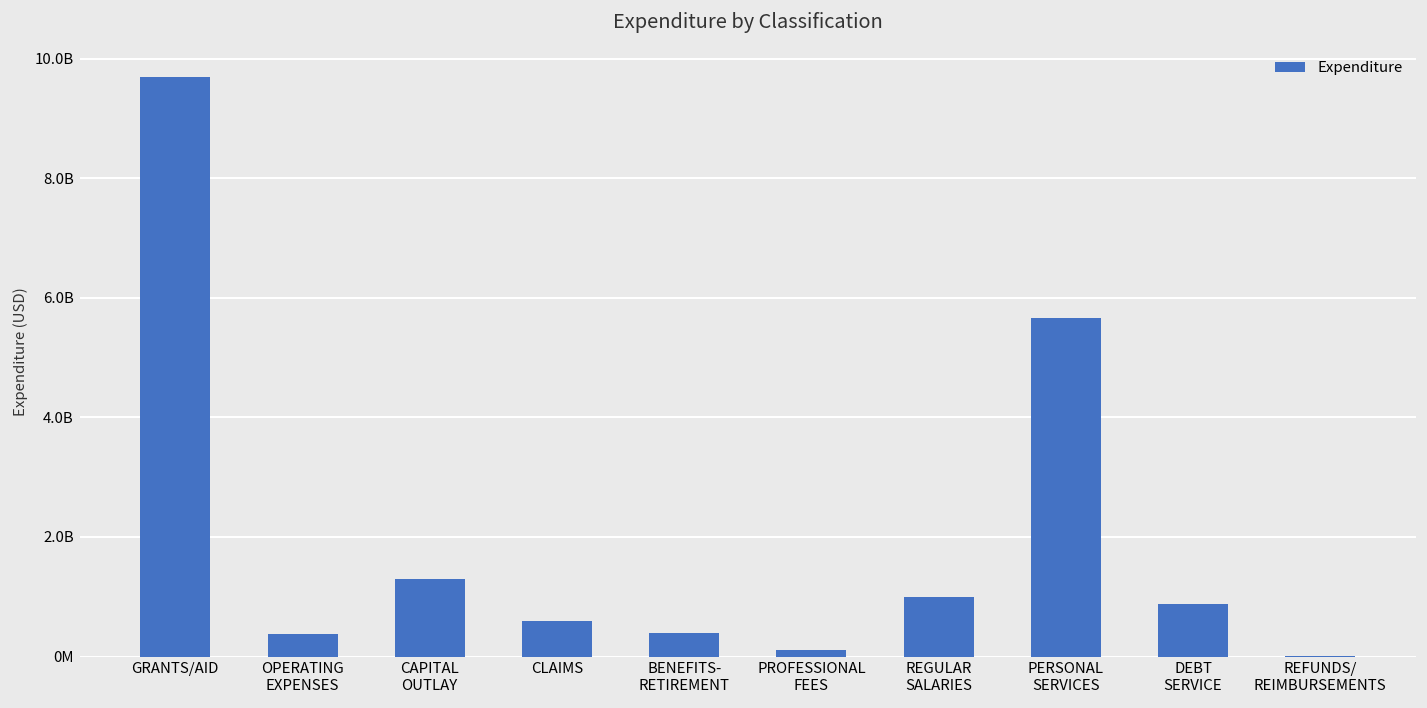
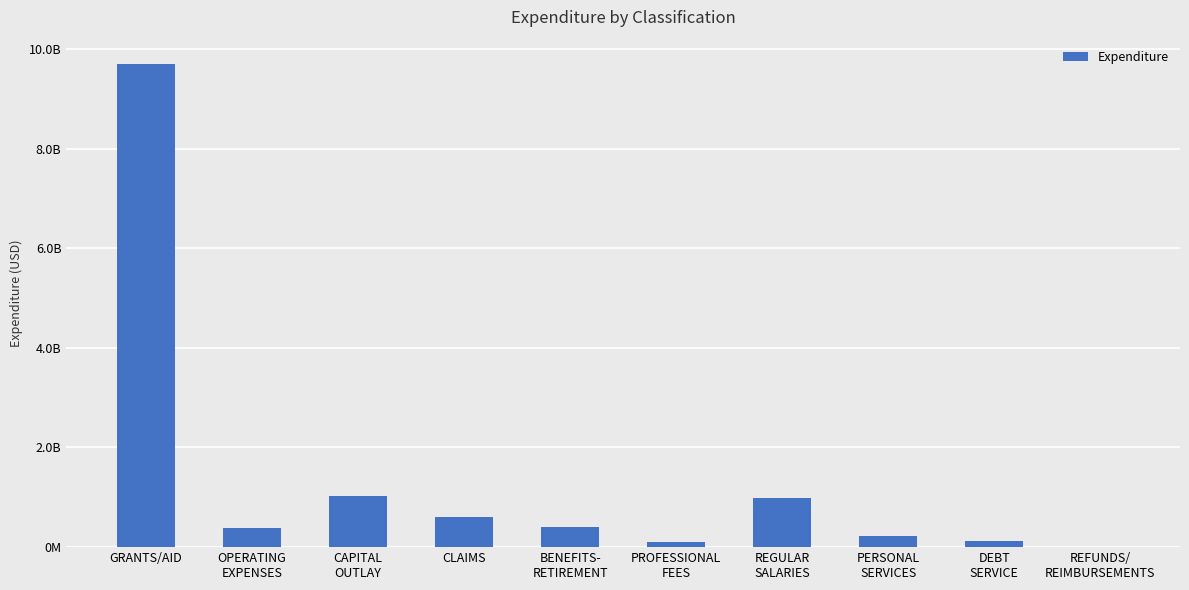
CAPITAL OUTLAY: 1300000000 -> 1000000000
PERSONAL SERVICES: 5700000000 -> 200000000
DEBT SERVICE: 900000000 -> 100000000
